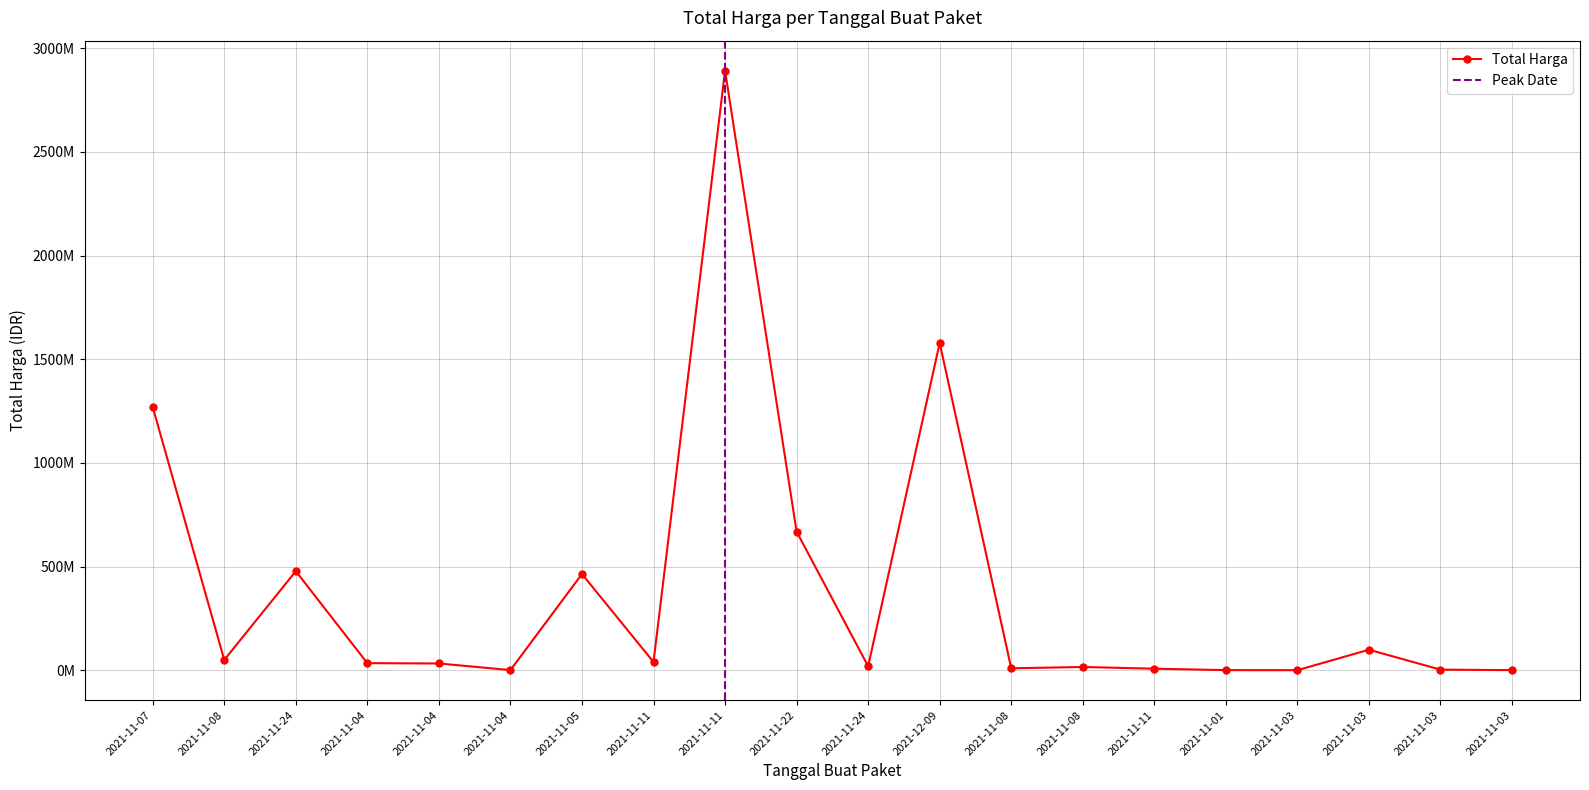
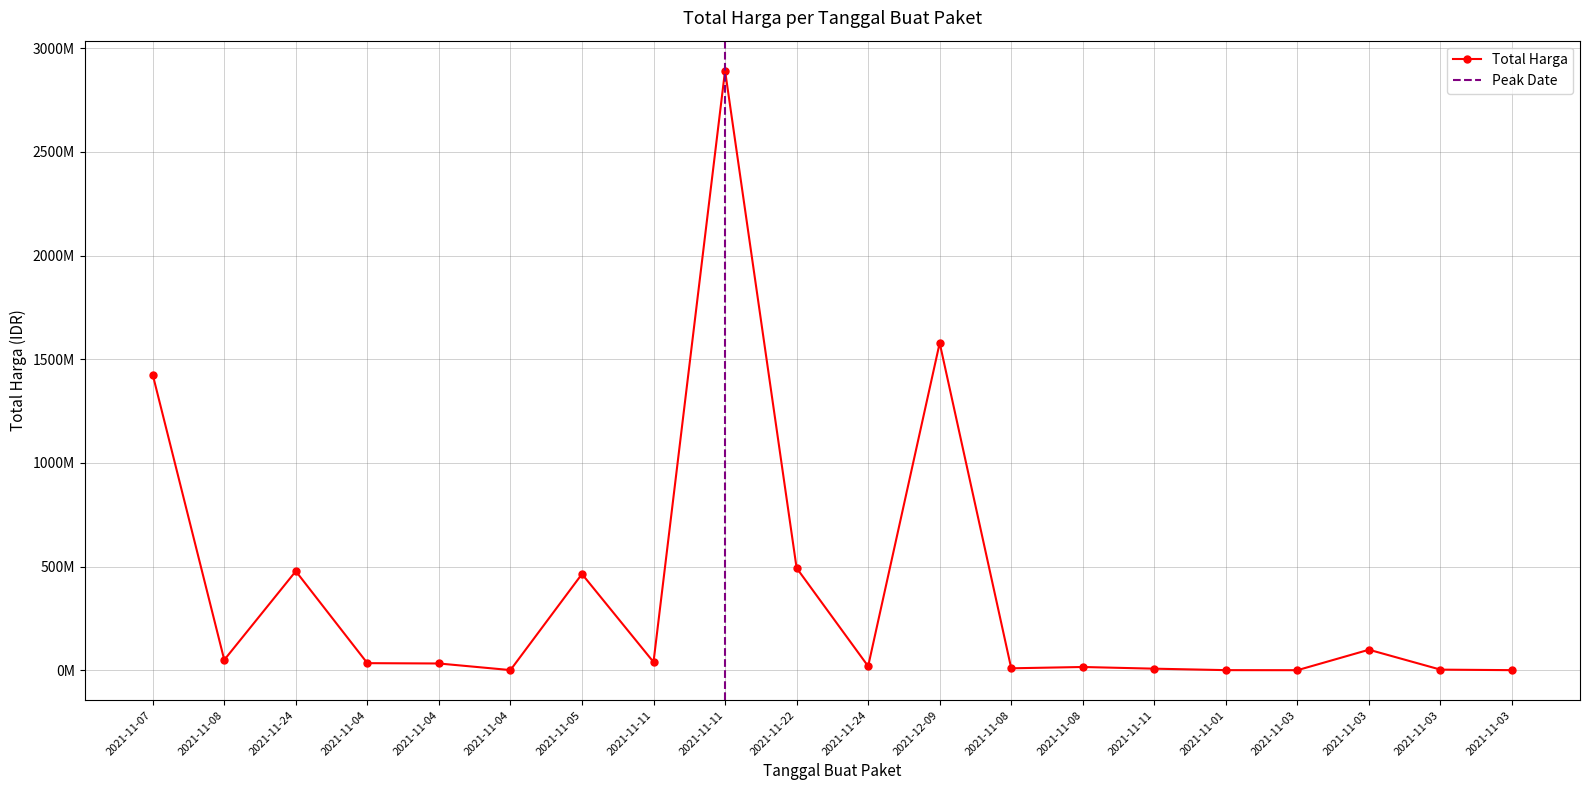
2021-11-07: 1270000000 -> 1430000000
2021-11-22: 670000000 -> 490000000
